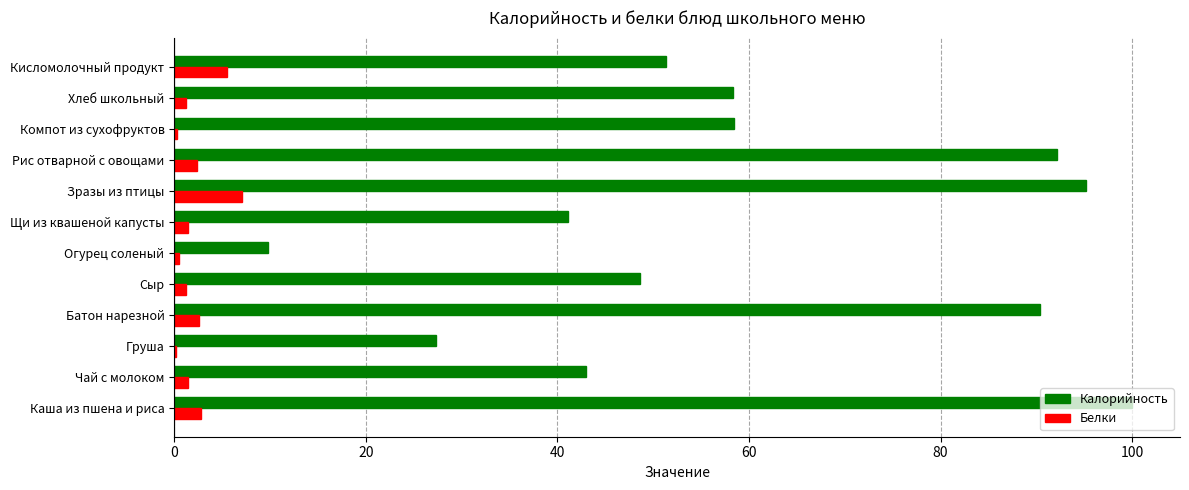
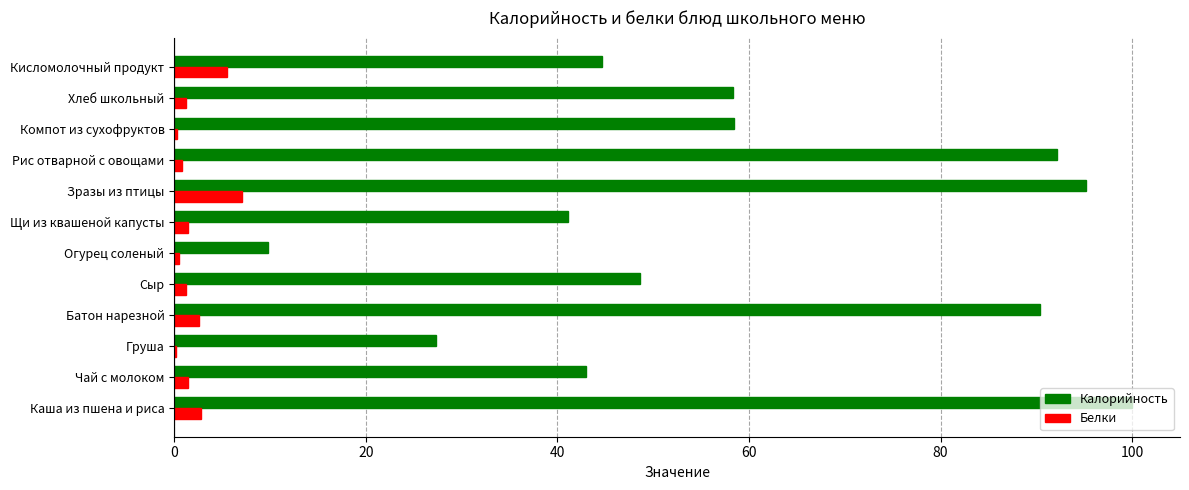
Калорийность, Кисломолочный продукт: 51 -> 45
Белки, Рис отварной с овощами: 2 -> 1
